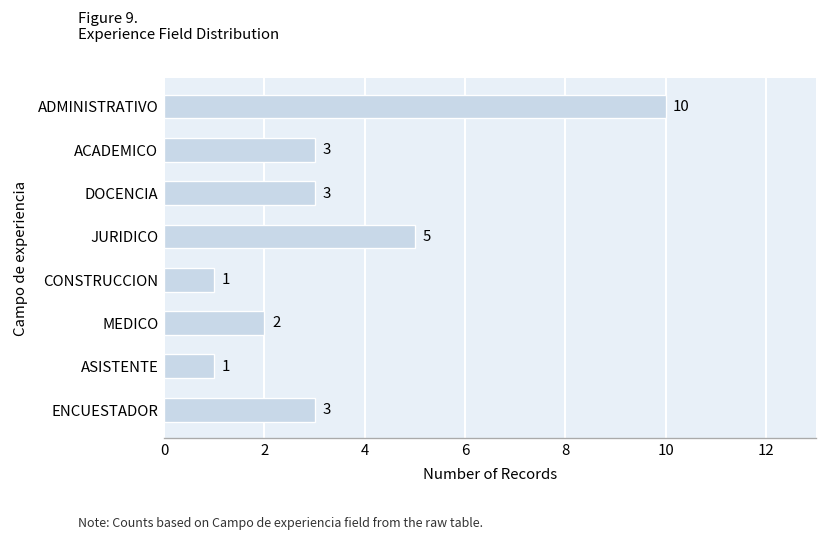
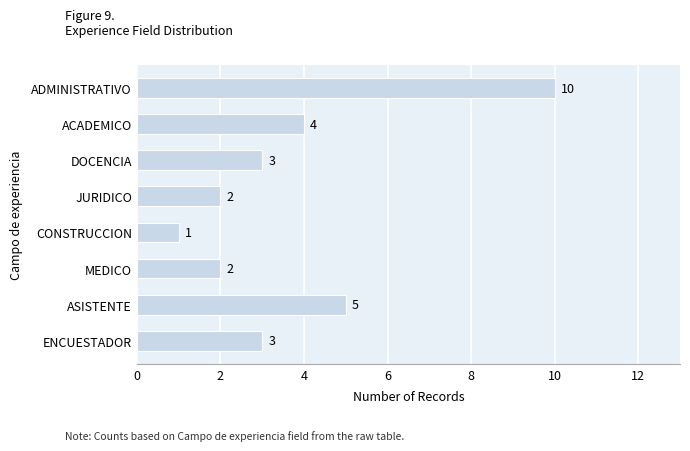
ACADEMICO: 3 -> 4
JURIDICO: 5 -> 2
ASISTENTE: 1 -> 5
